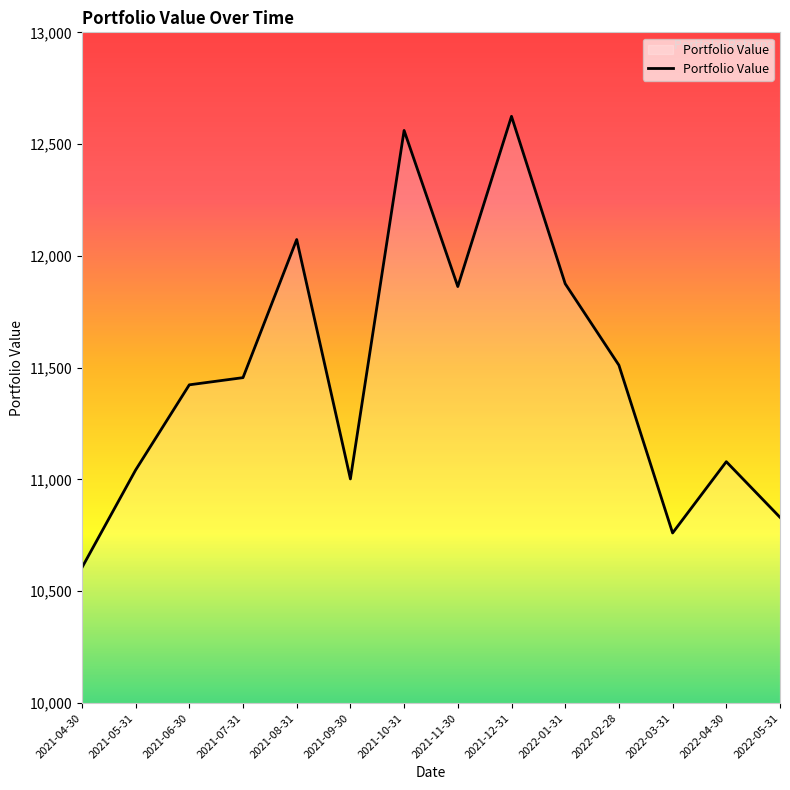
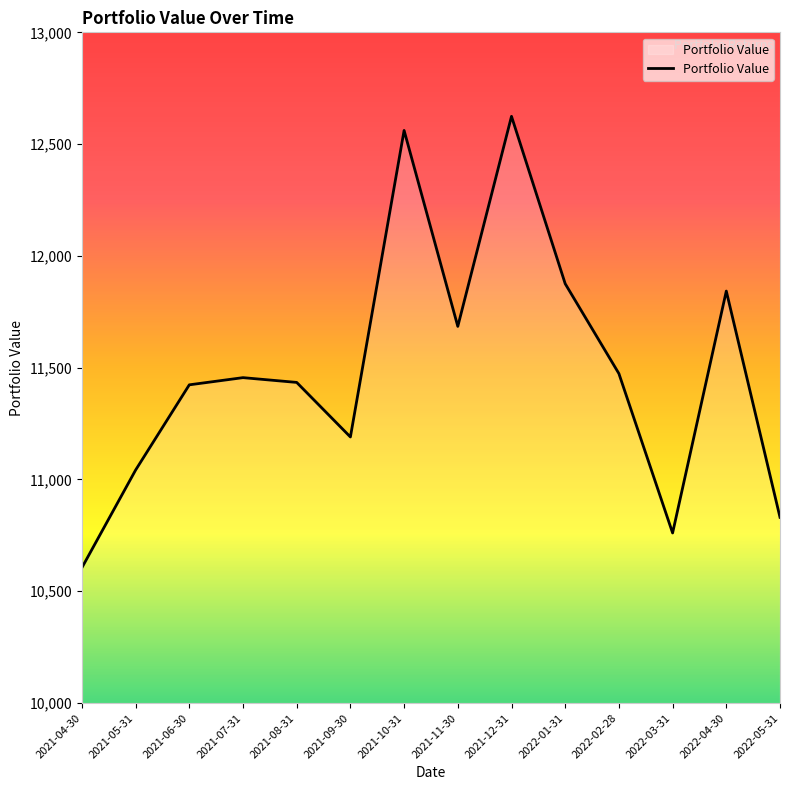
2021-08-31: 12,070 -> 11,430
2021-09-30: 11,000 -> 11,190
2021-11-30: 11,860 -> 11,680
2022-02-28: 11,510 -> 11,470
2022-04-30: 11,080 -> 11,840
